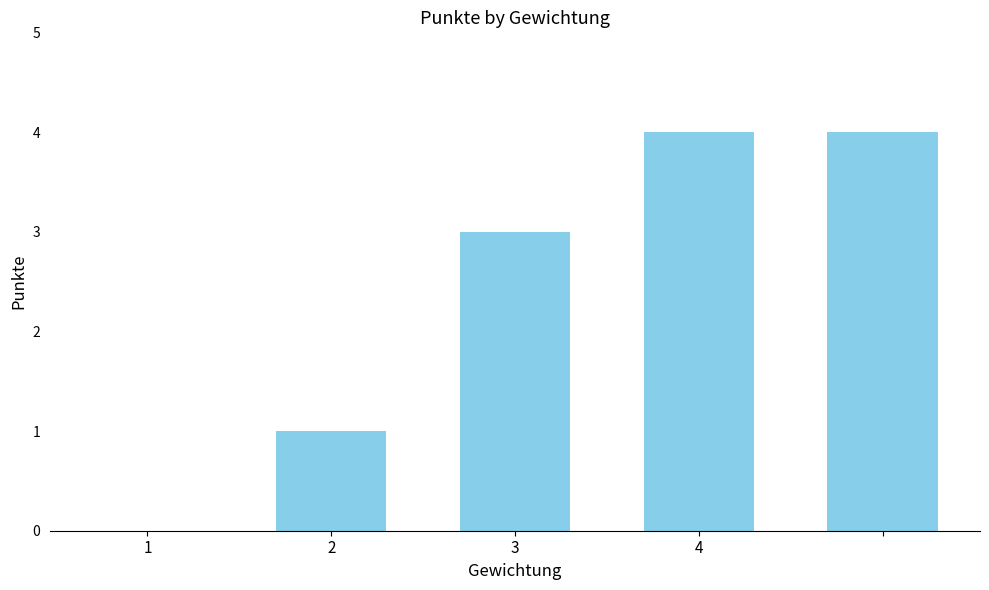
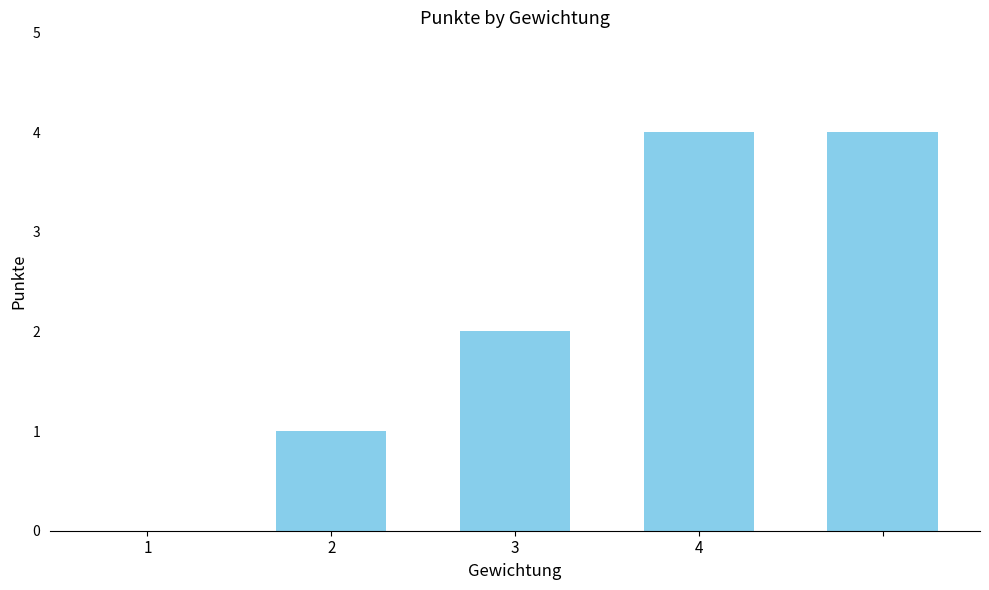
3: 3 -> 2
